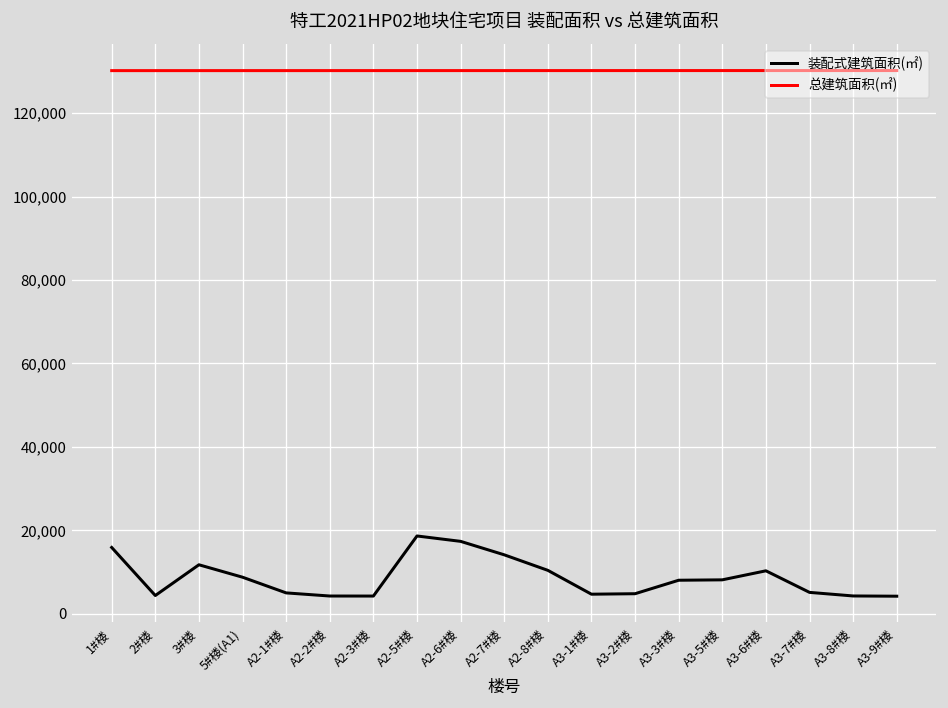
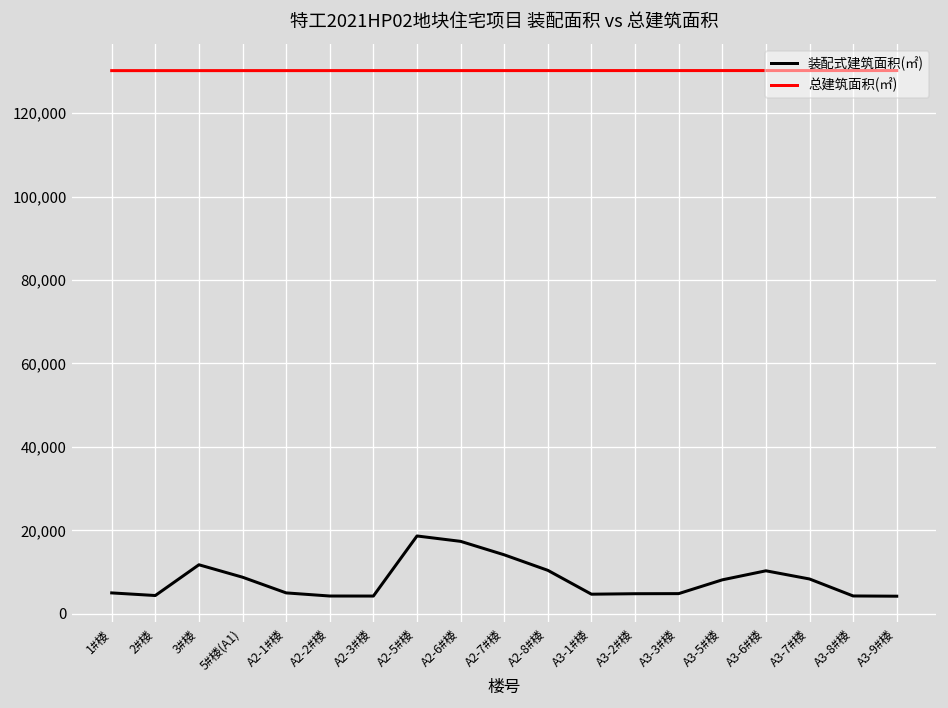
装配式建筑面积(㎡), 1#楼: 16,000 -> 5,000
装配式建筑面积(㎡), A3-3#楼: 8,000 -> 5,000
装配式建筑面积(㎡), A3-7#楼: 5,000 -> 8,000
